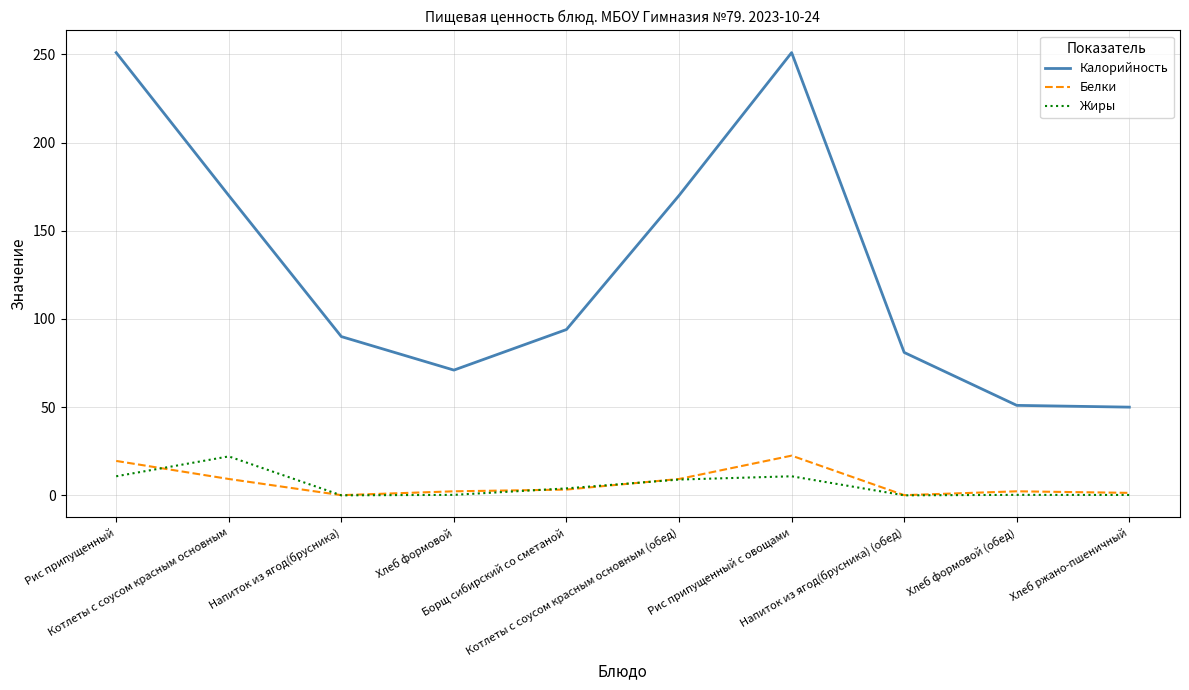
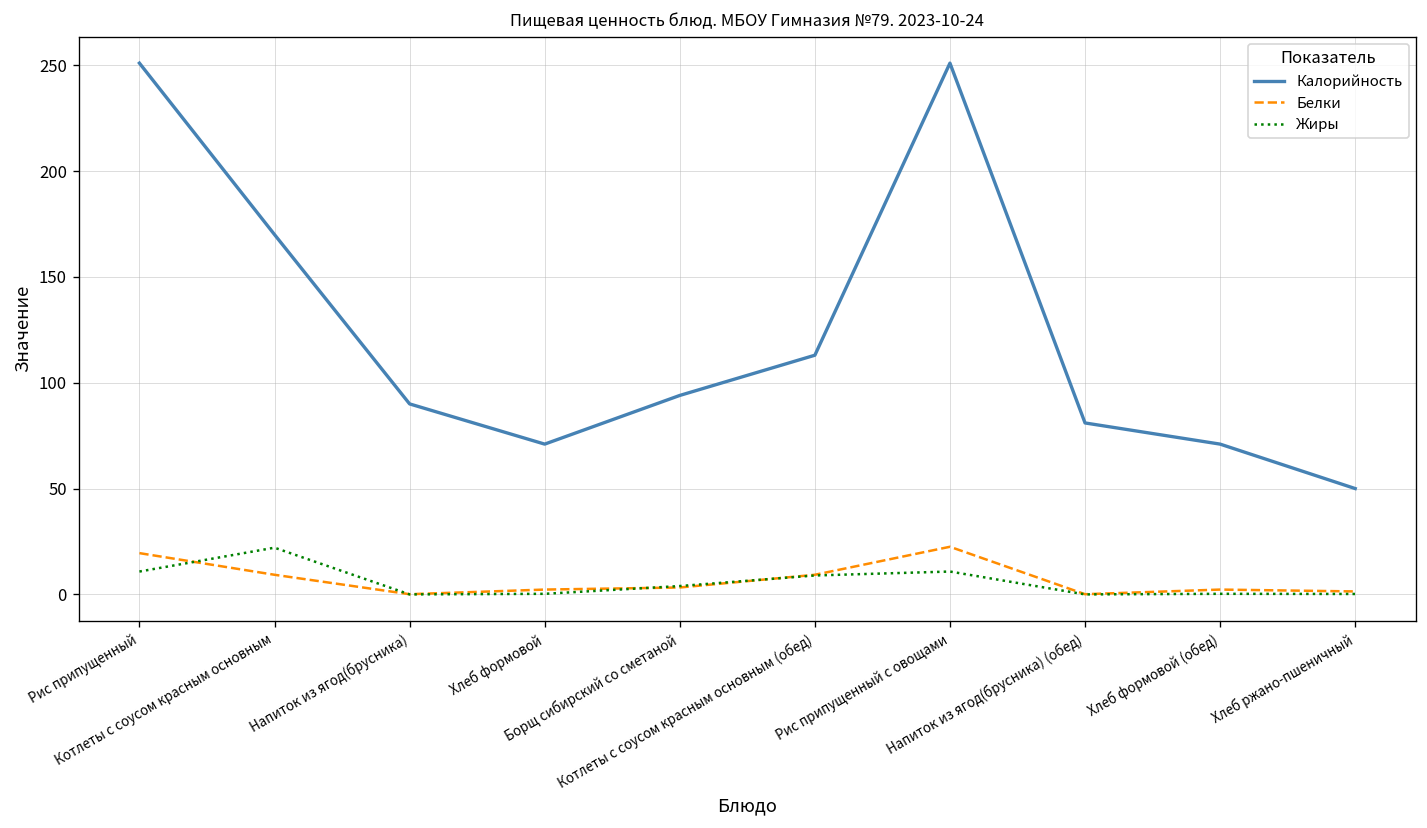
Калорийность, Котлеты с соусом красным основным (обед): 170 -> 113
Калорийность, Хлеб формовой (обед): 51 -> 71
